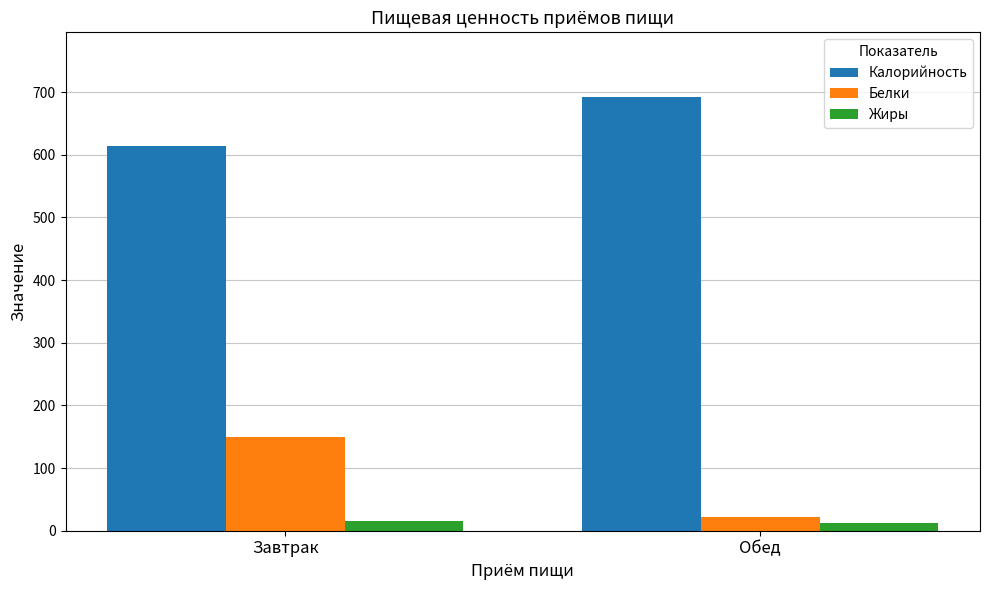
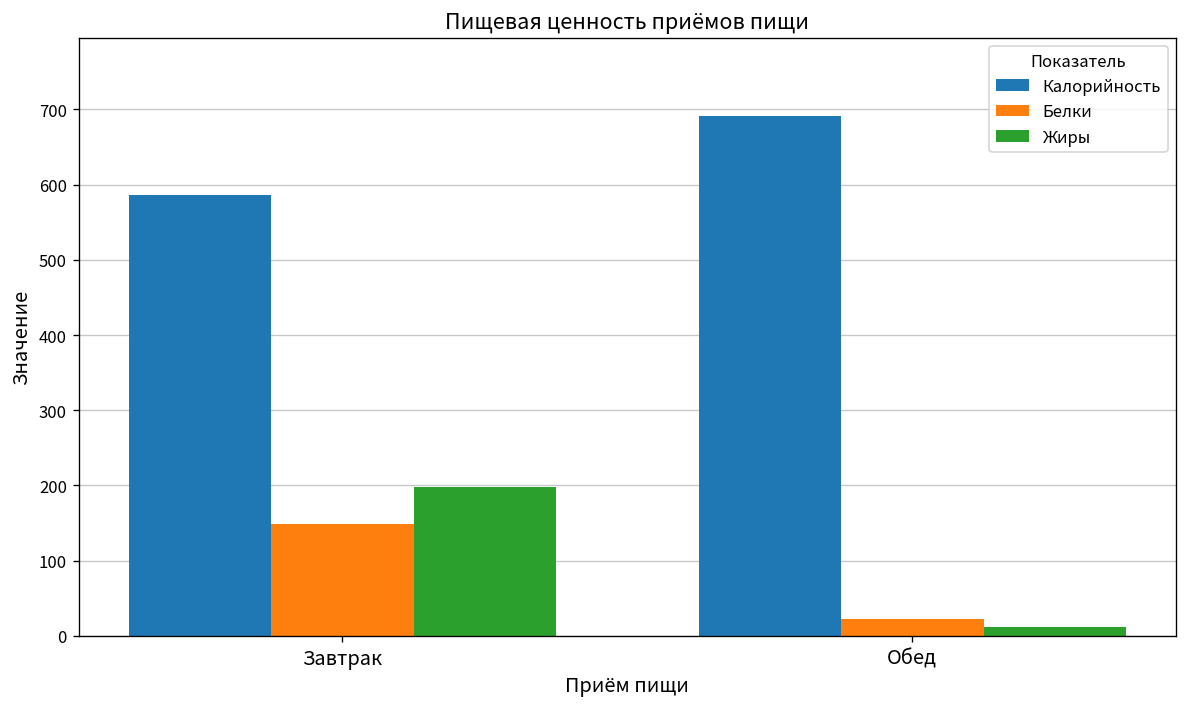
Калорийность, Завтрак: 610 -> 590
Жиры, Завтрак: 20 -> 200
